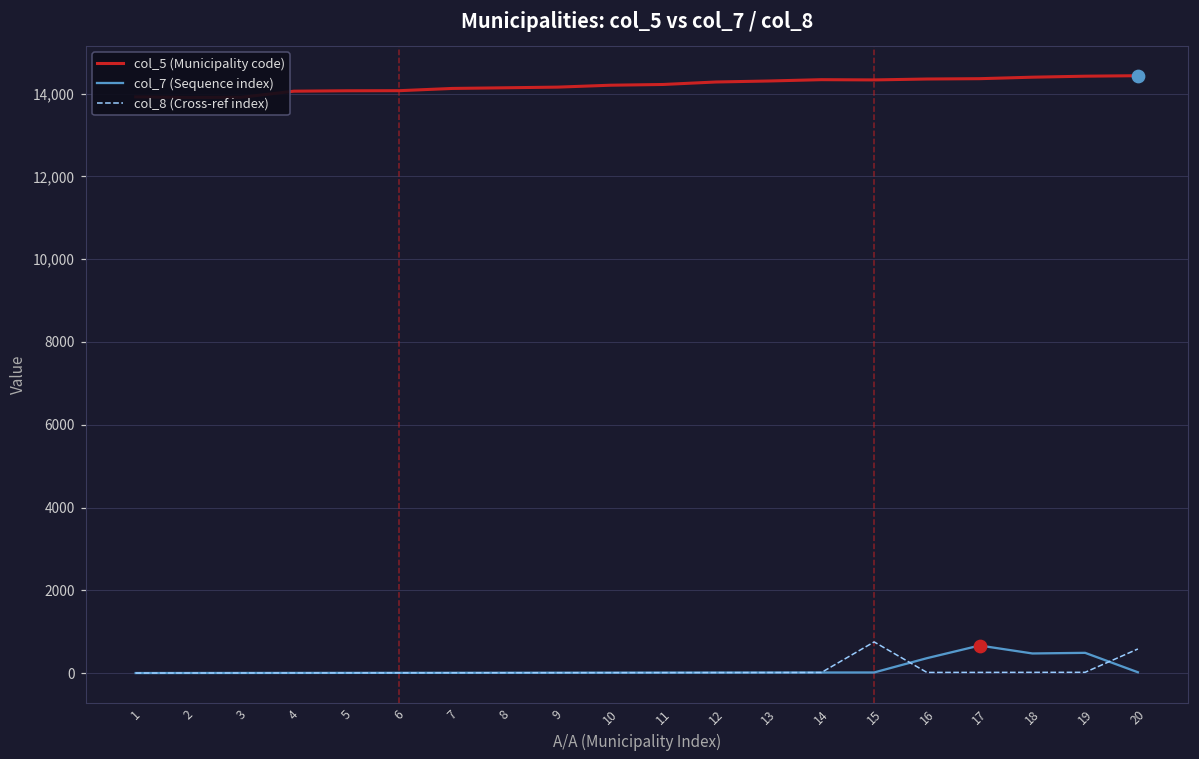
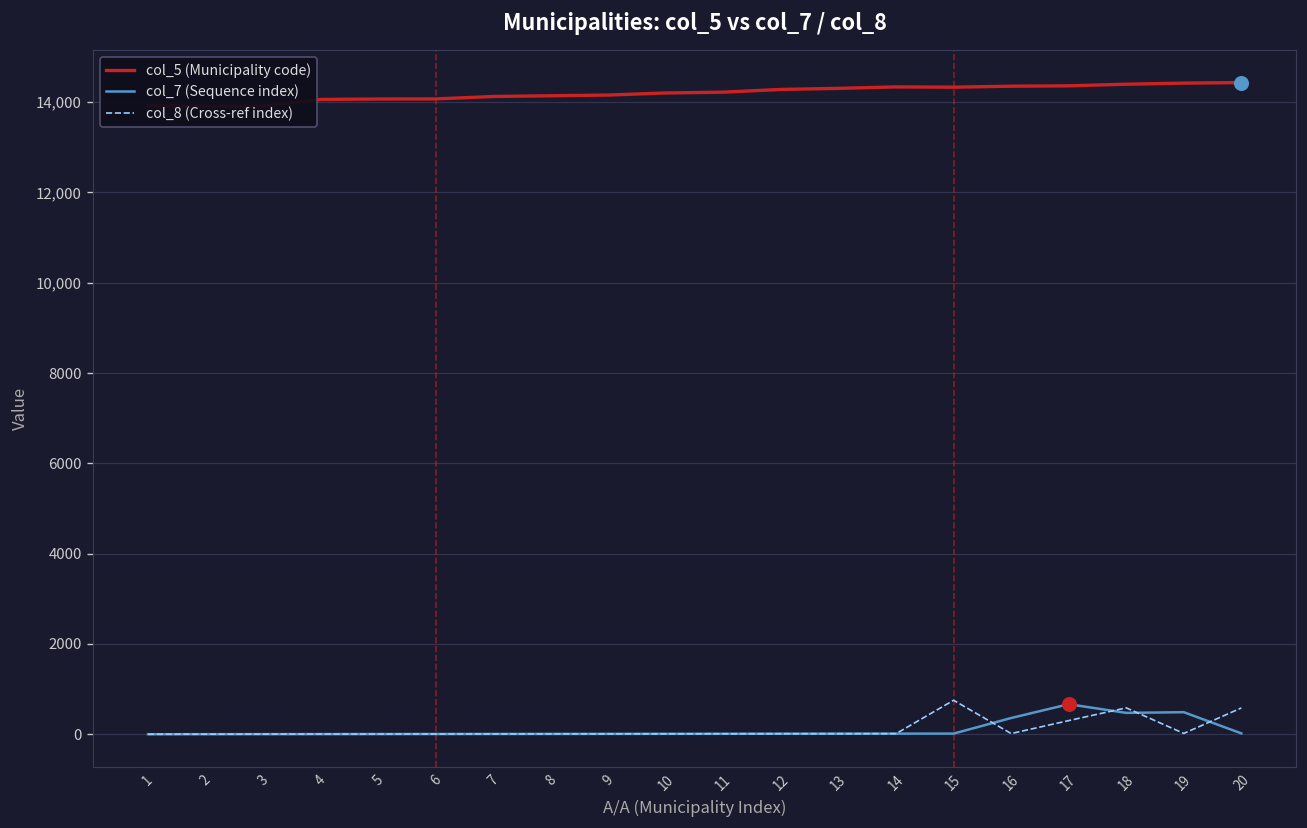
col_8 (Cross-ref index), 17: 0 -> 300
col_8 (Cross-ref index), 18: 0 -> 600
